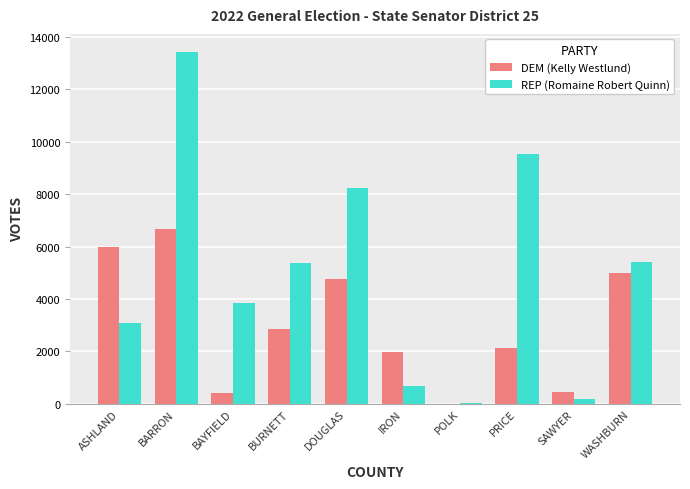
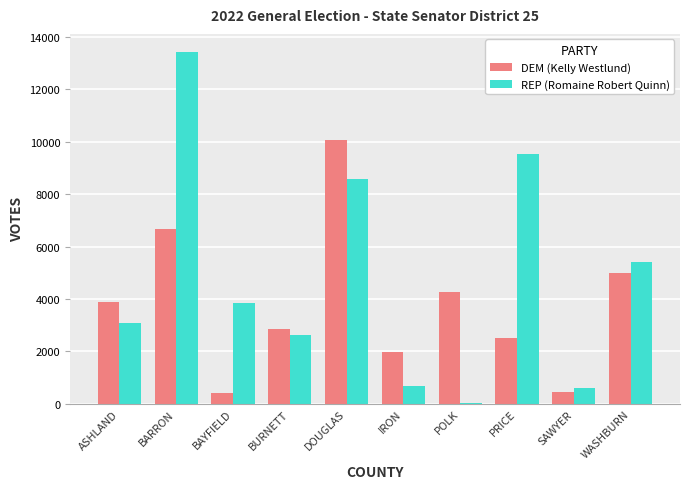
DEM (Kelly Westlund), ASHLAND: 6000 -> 3900
REP (Romaine Robert Quinn), BURNETT: 5400 -> 2600
DEM (Kelly Westlund), DOUGLAS: 4800 -> 10100
REP (Romaine Robert Quinn), DOUGLAS: 8200 -> 8600
DEM (Kelly Westlund), POLK: 0 -> 4300
DEM (Kelly Westlund), PRICE: 2100 -> 2500
REP (Romaine Robert Quinn), SAWYER: 200 -> 600
